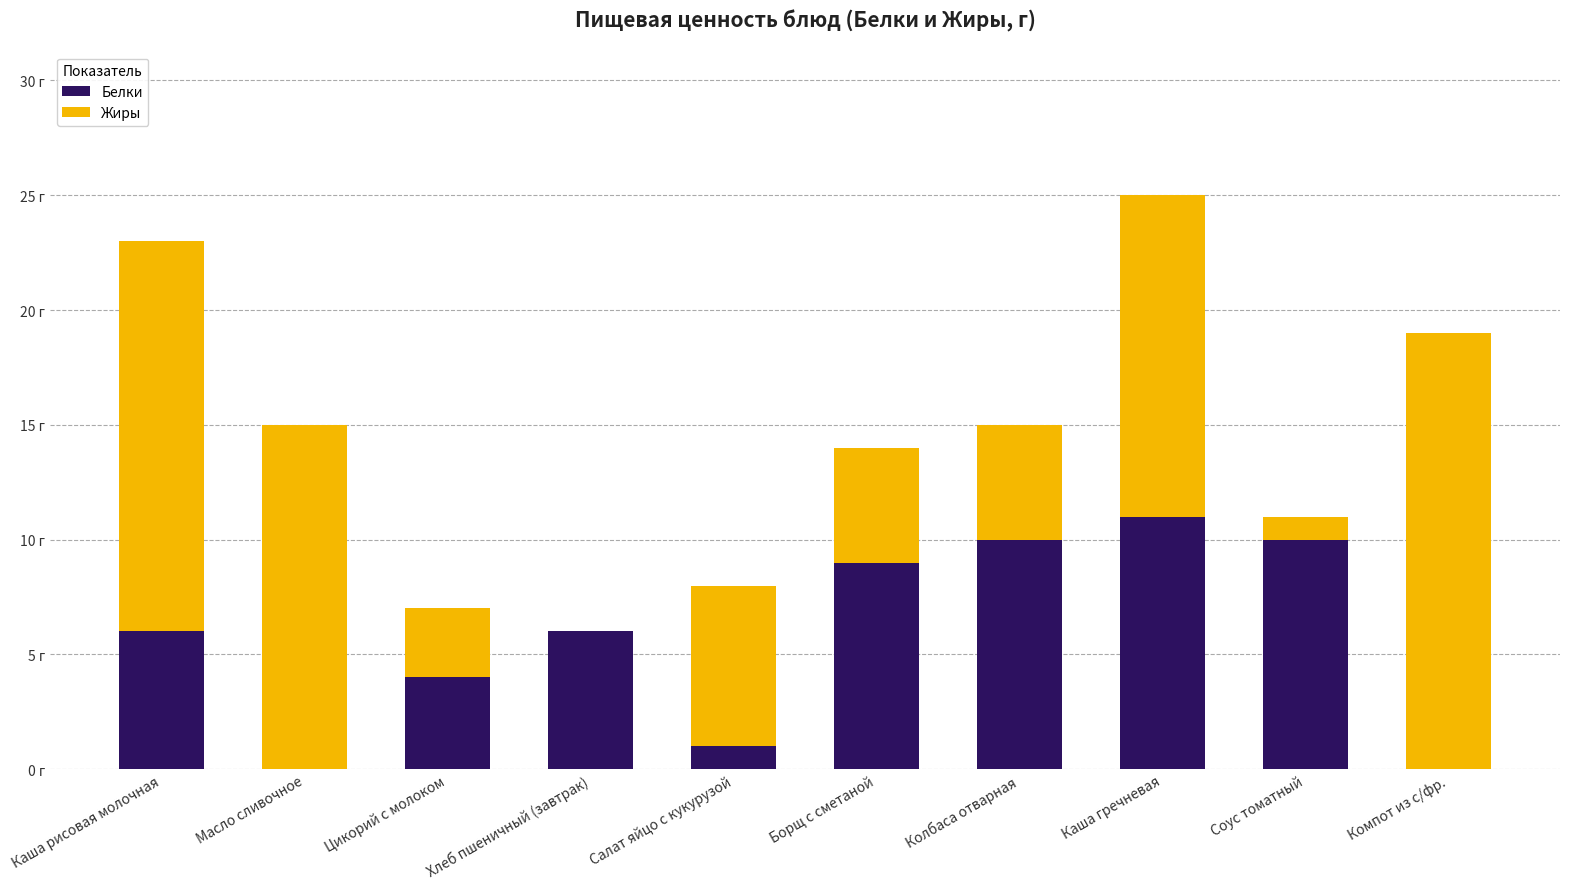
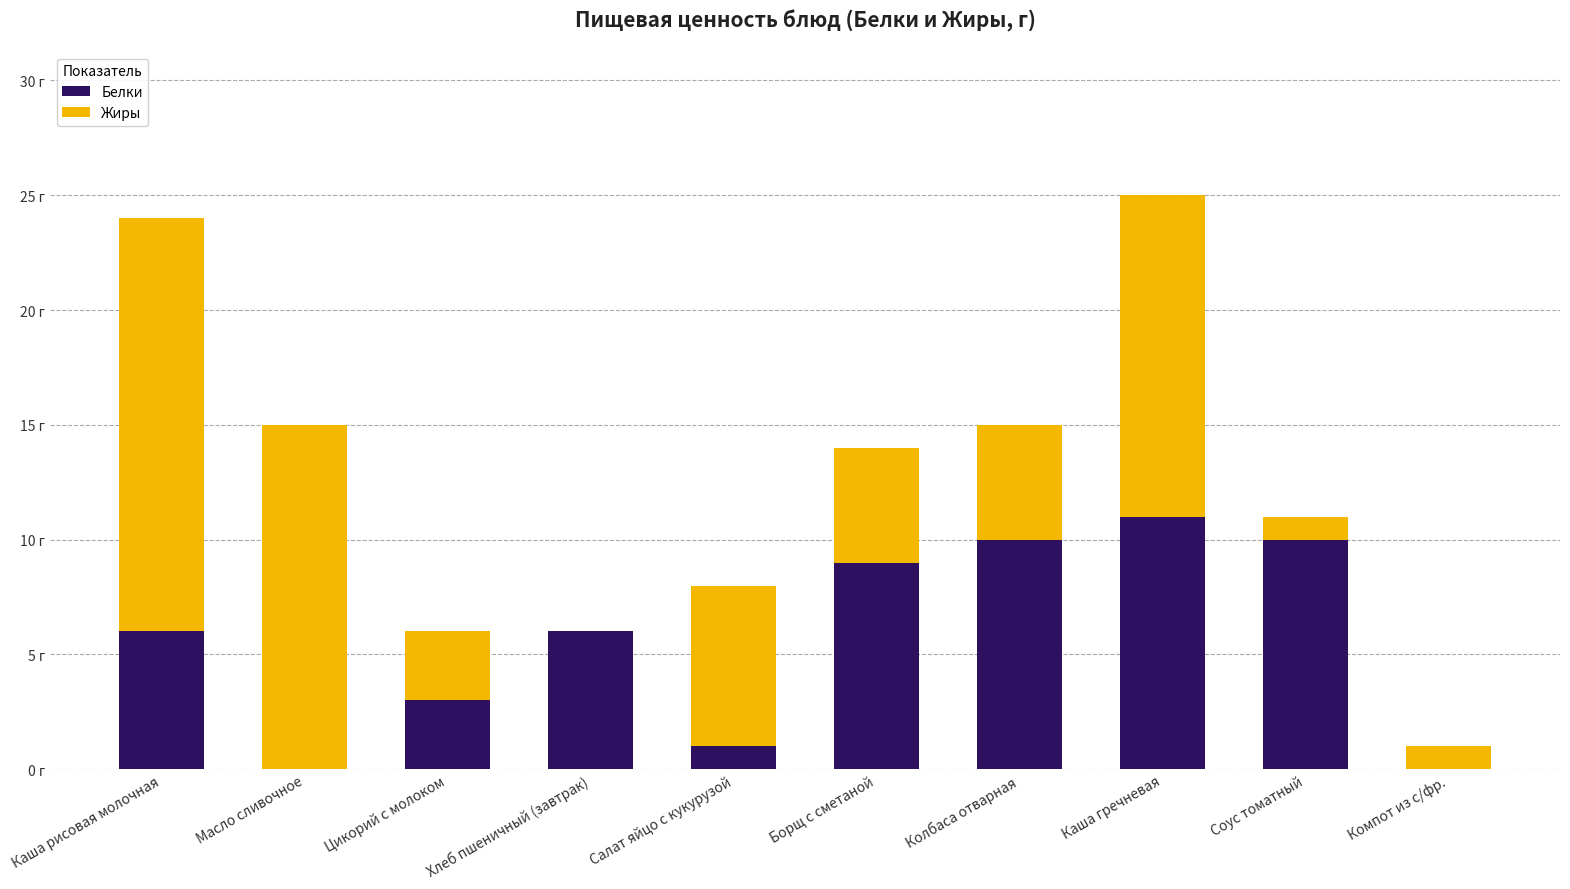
Жиры, Каша рисовая молочная: 17 г -> 18 г
Белки, Цикорий с молоком: 4 г -> 3 г
Жиры, Компот из с/фр.: 19 г -> 1 г
